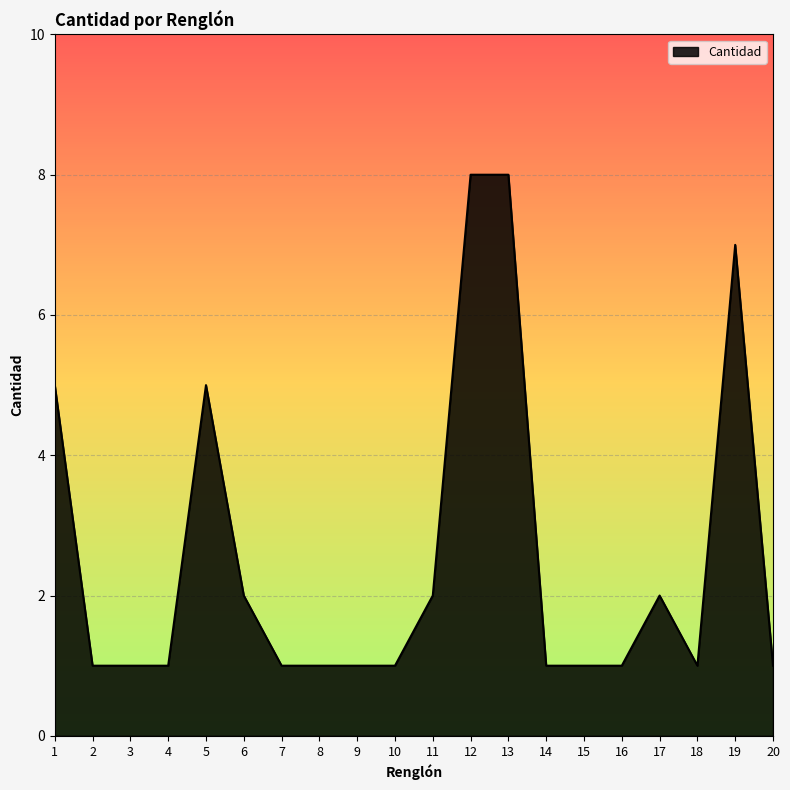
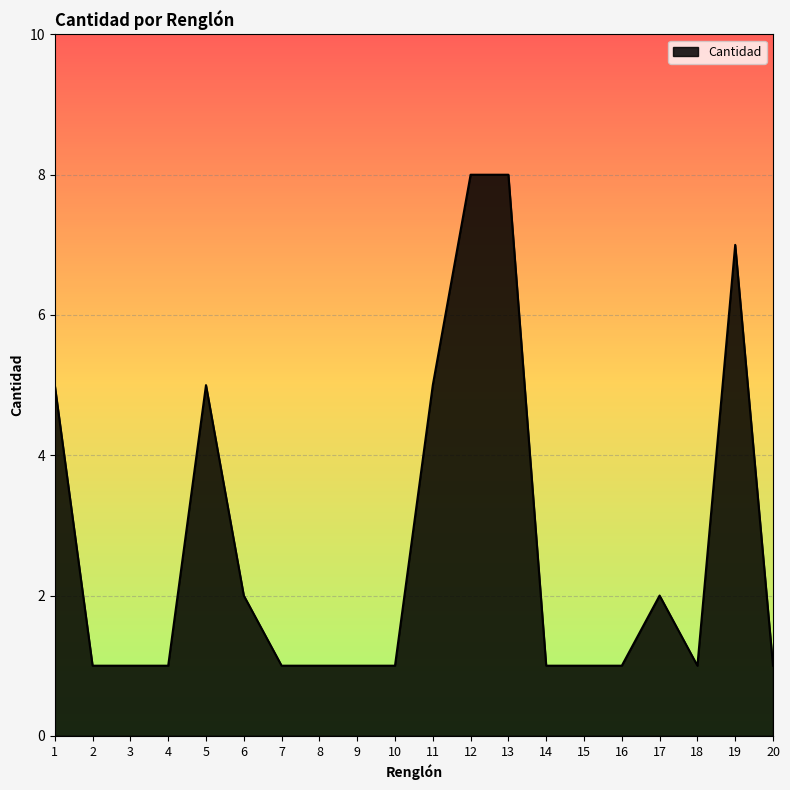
11: 2 -> 5
